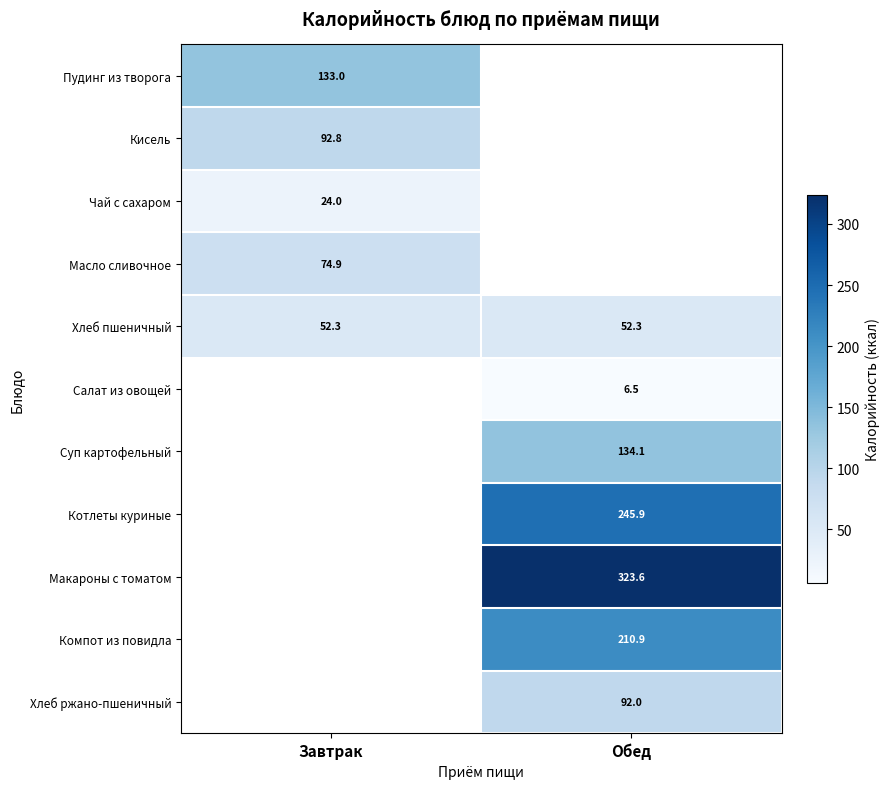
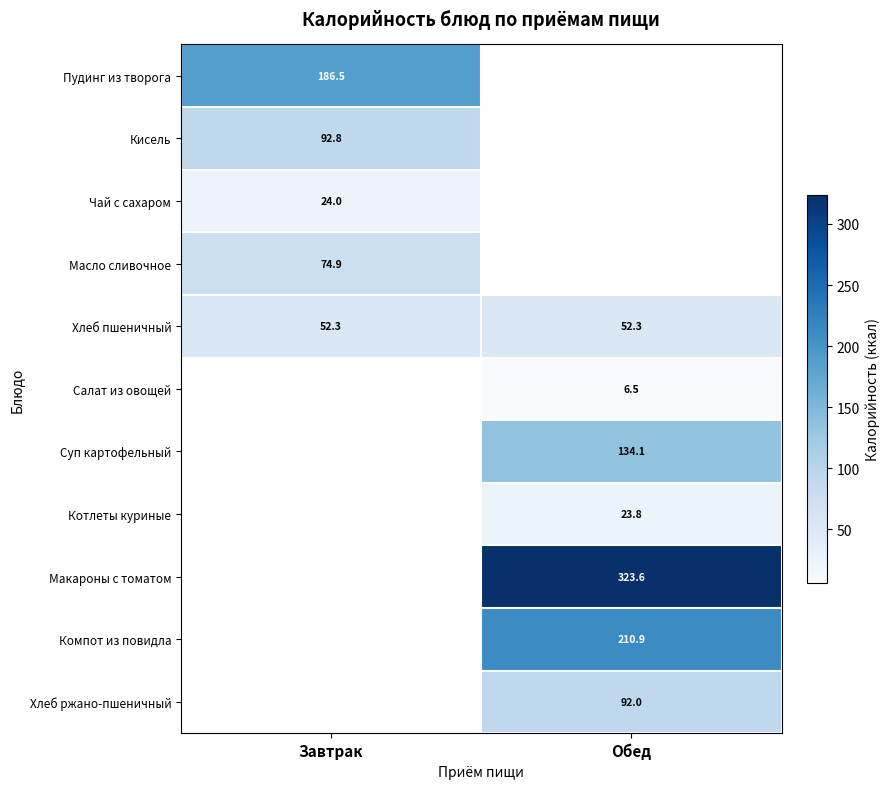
Пудинг из творога, Завтрак: 133.0 -> 186.5
Котлеты куриные, Обед: 245.9 -> 23.8
